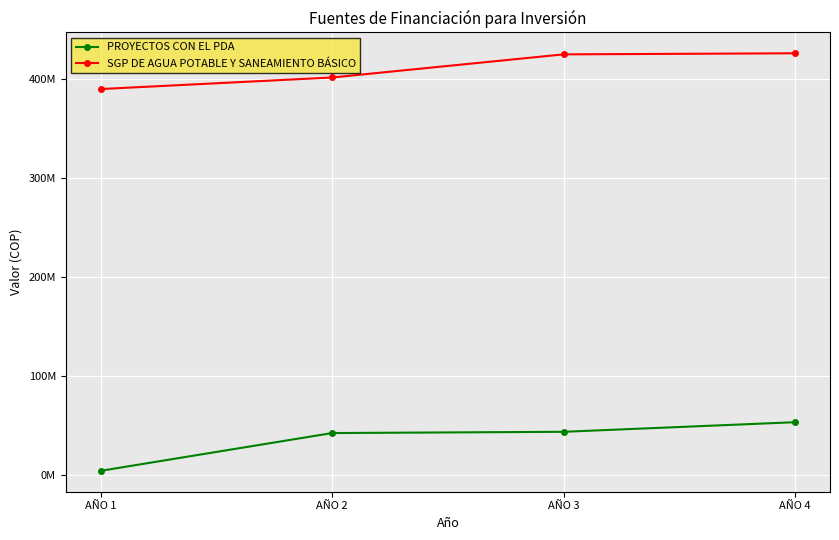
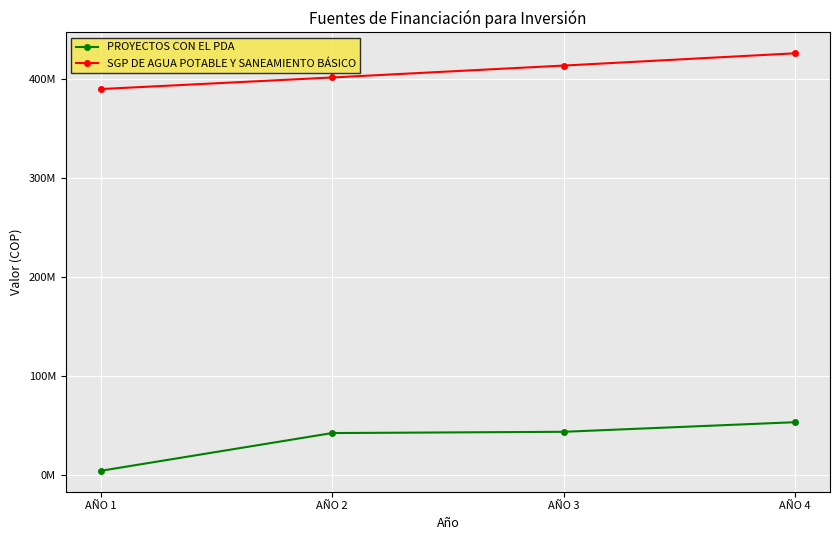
SGP DE AGUA POTABLE Y SANEAMIENTO BÁSICO, AÑO 3: 430000000 -> 410000000
